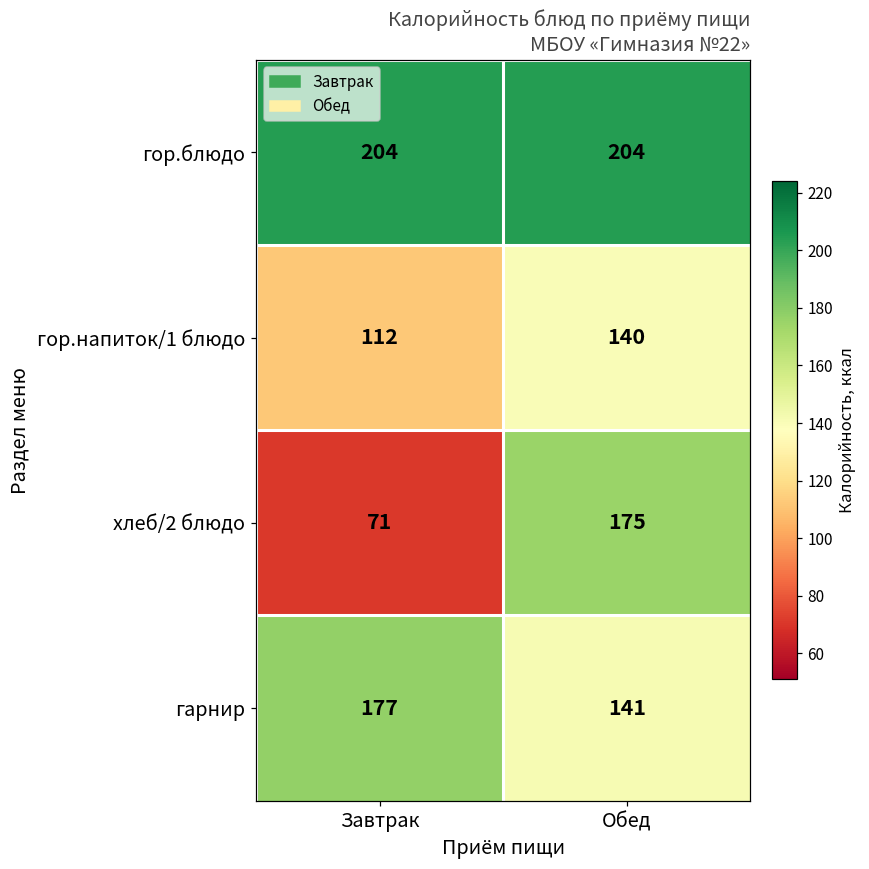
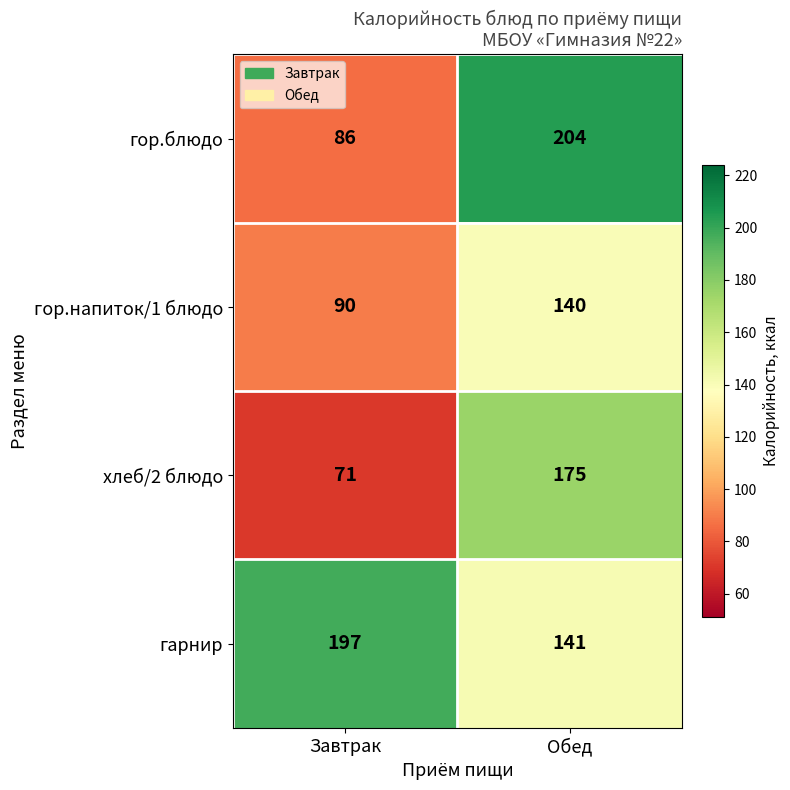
гор.блюдо, Завтрак: 204 -> 86
гор.напиток/1 блюдо, Завтрак: 112 -> 90
гарнир, Завтрак: 177 -> 197
